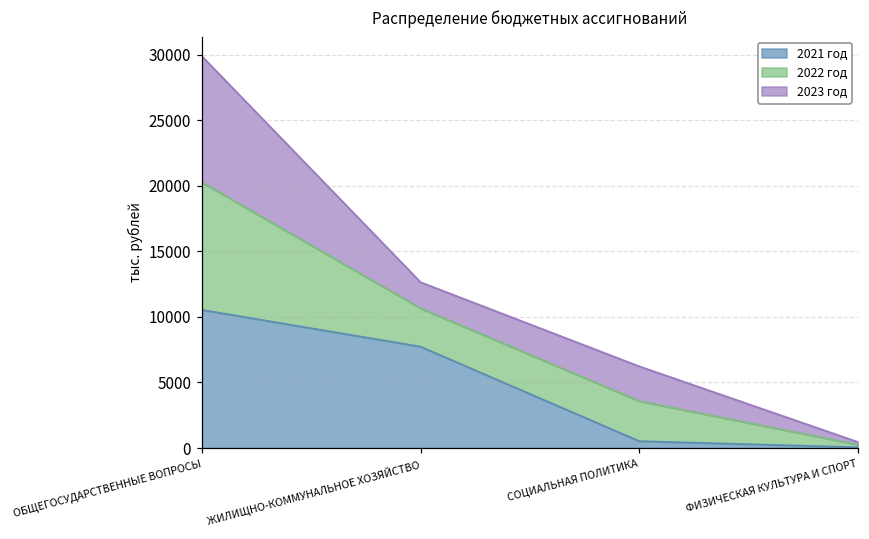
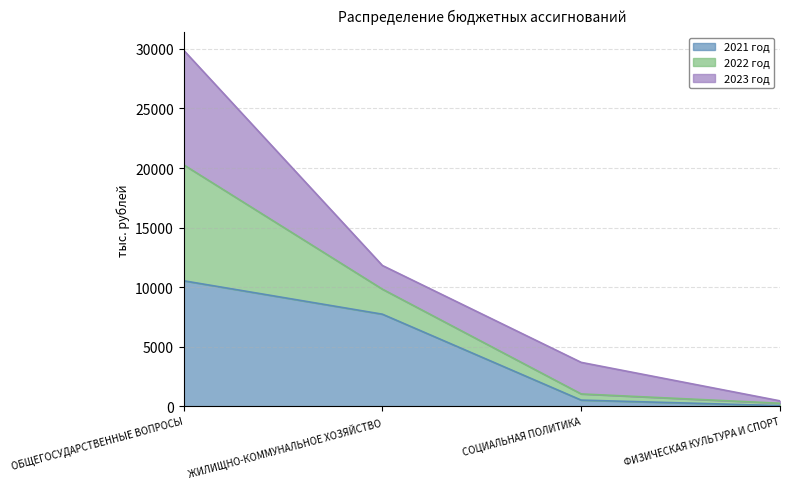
2022 год, ЖИЛИЩНО-КОММУНАЛЬНОЕ ХОЗЯЙСТВО: 2900 -> 2100
2022 год, СОЦИАЛЬНАЯ ПОЛИТИКА: 3100 -> 500
